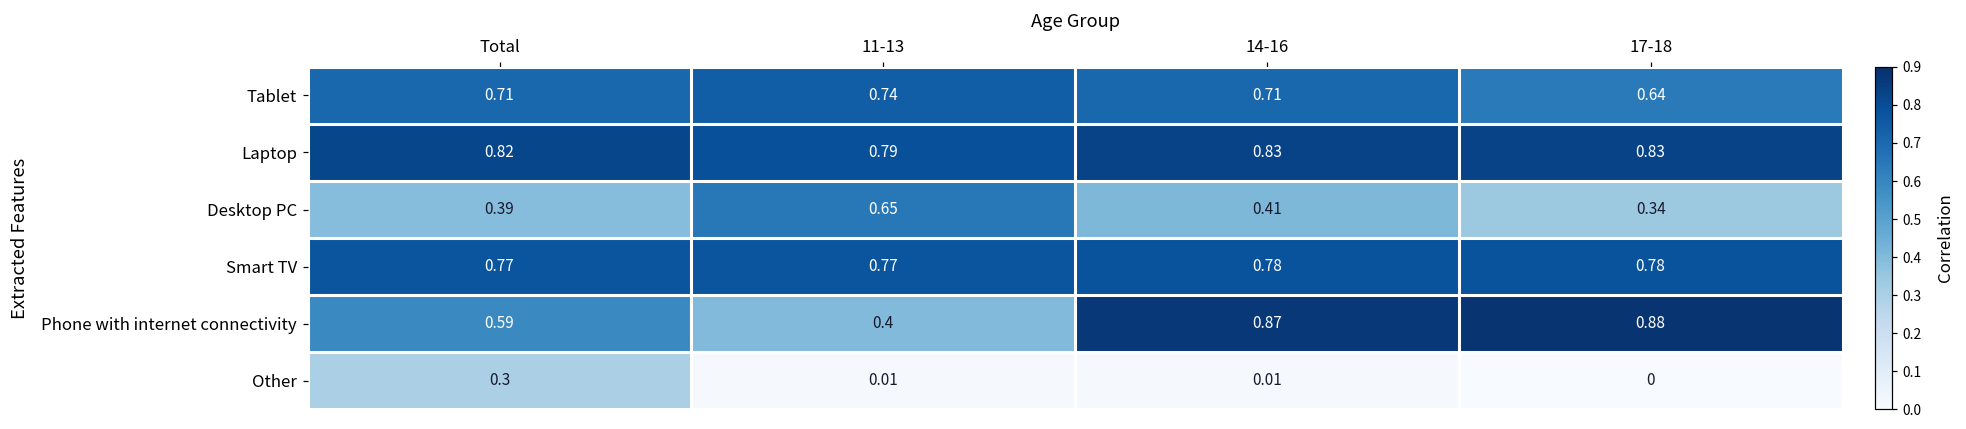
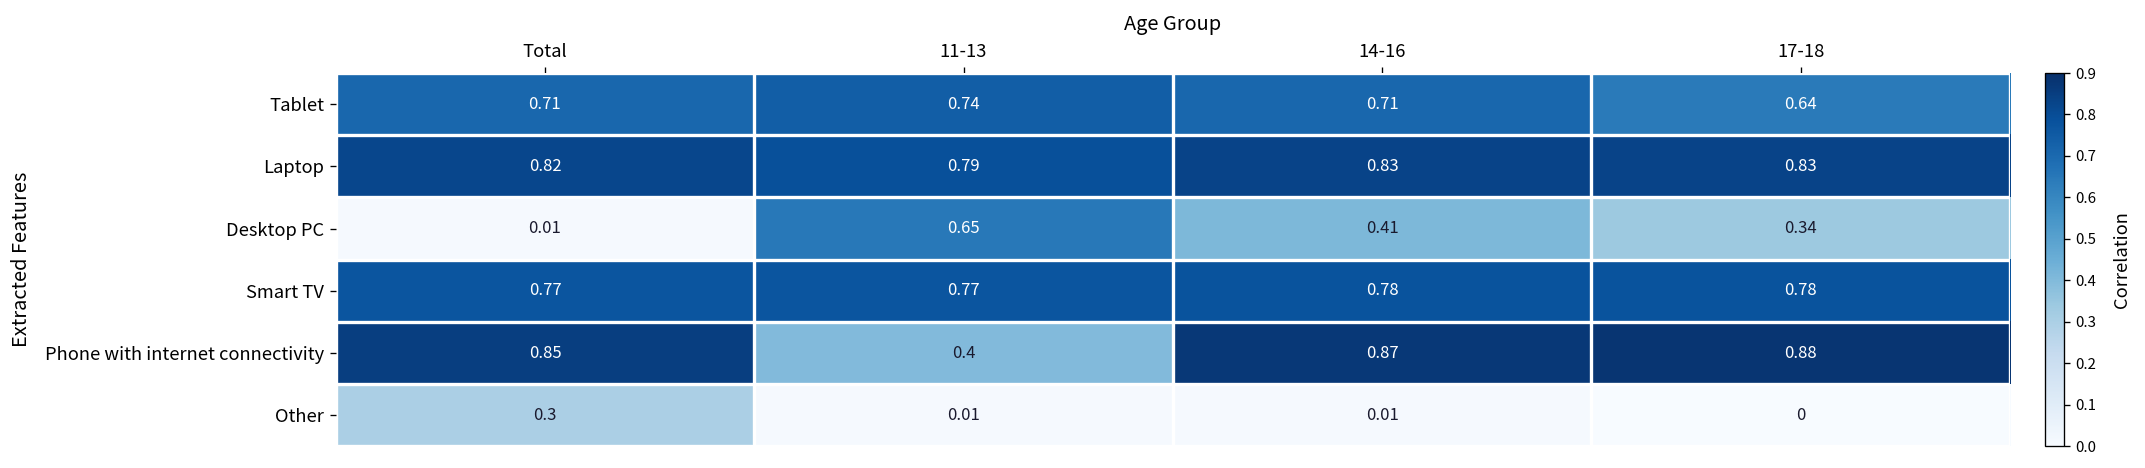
Desktop PC, Total: 0.39 -> 0.01
Phone with internet connectivity, Total: 0.59 -> 0.85
